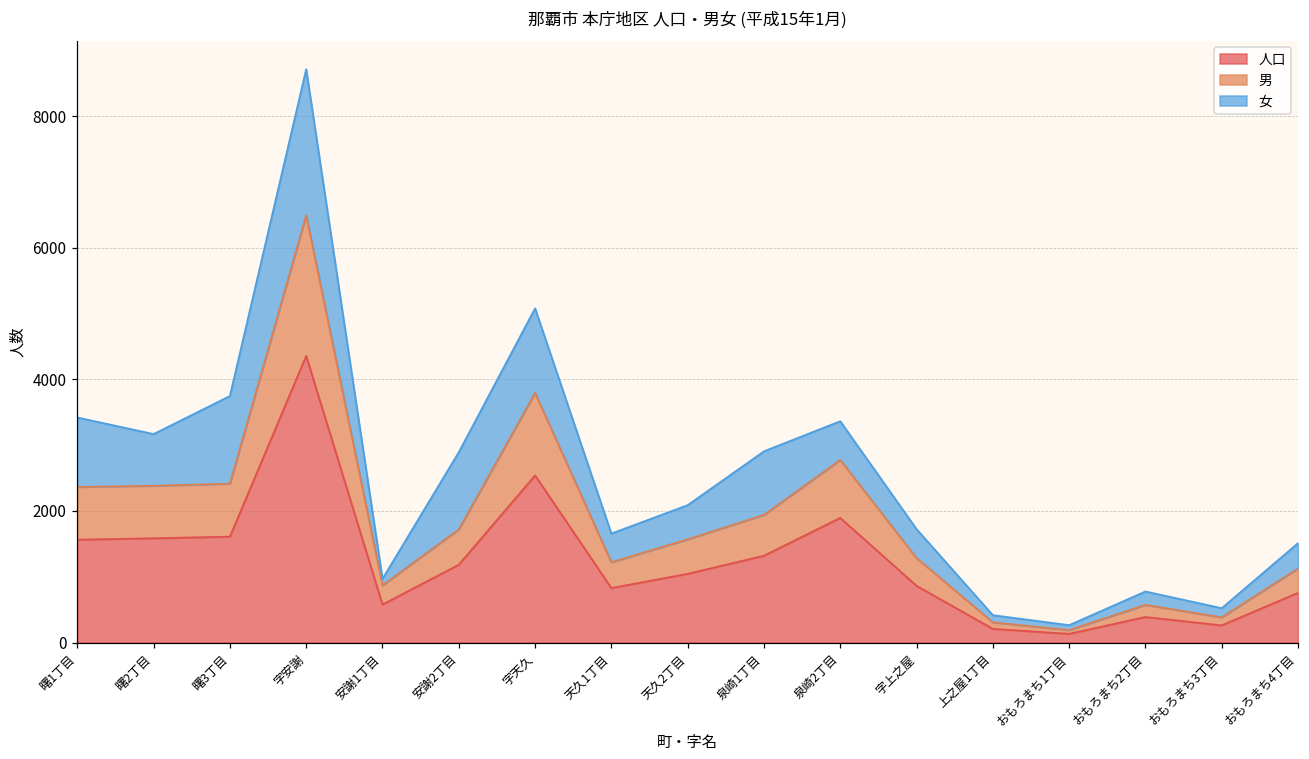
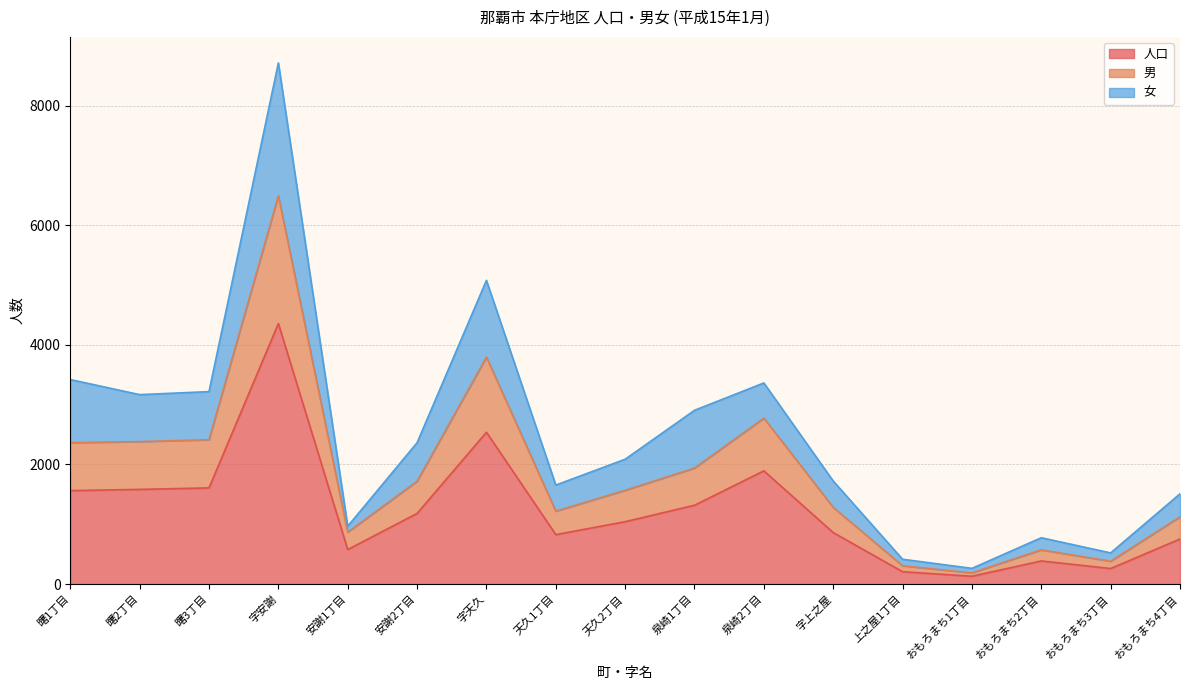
女, 曙3丁目: 1300 -> 800
女, 安謝2丁目: 1200 -> 600
